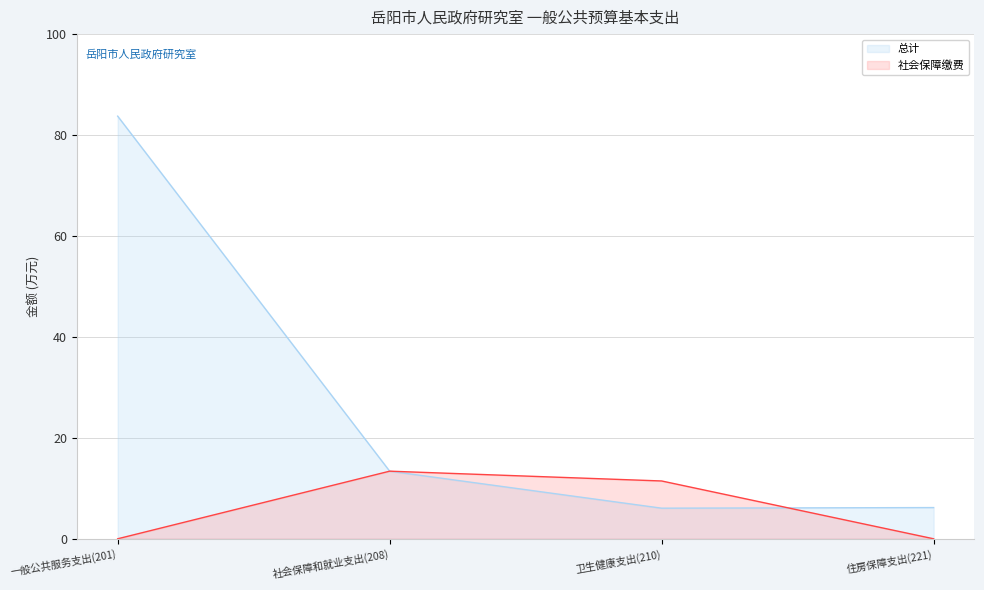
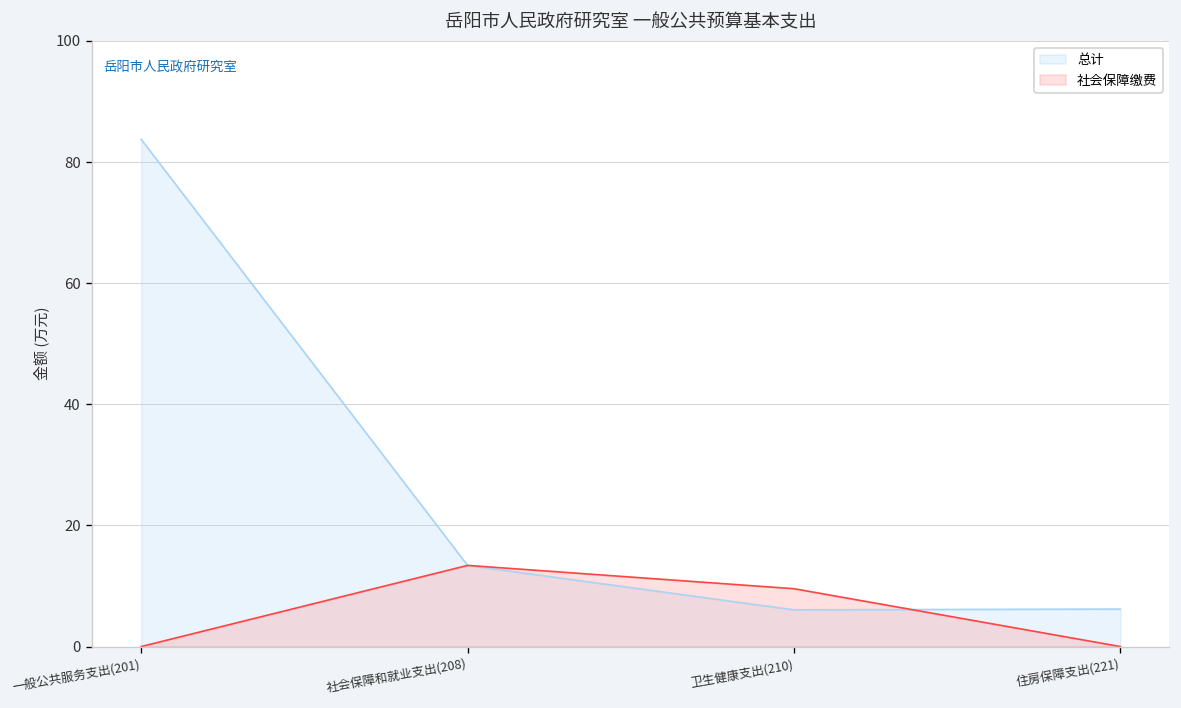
社会保障缴费, 卫生健康支出(210): 11 -> 10
